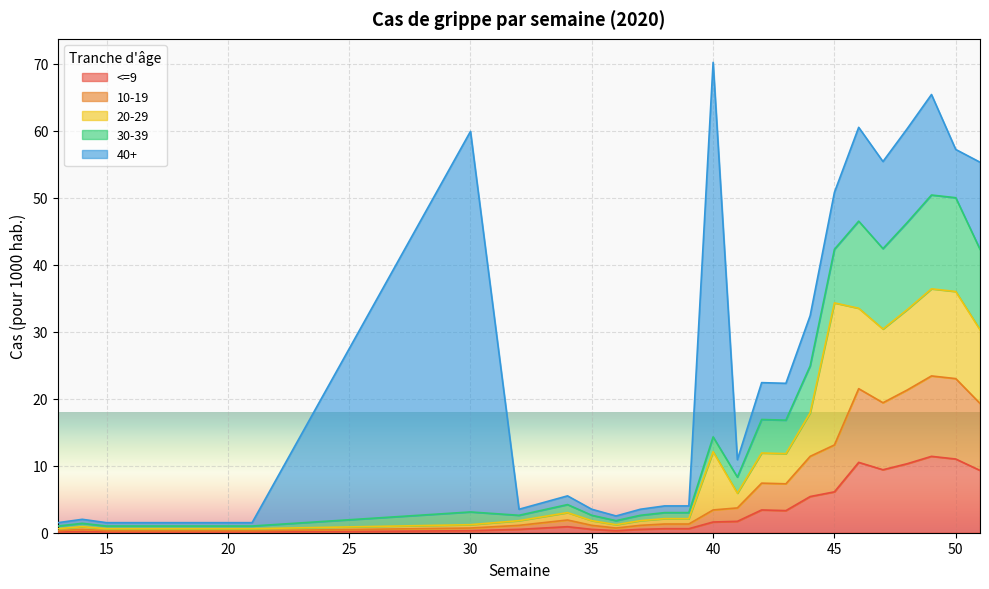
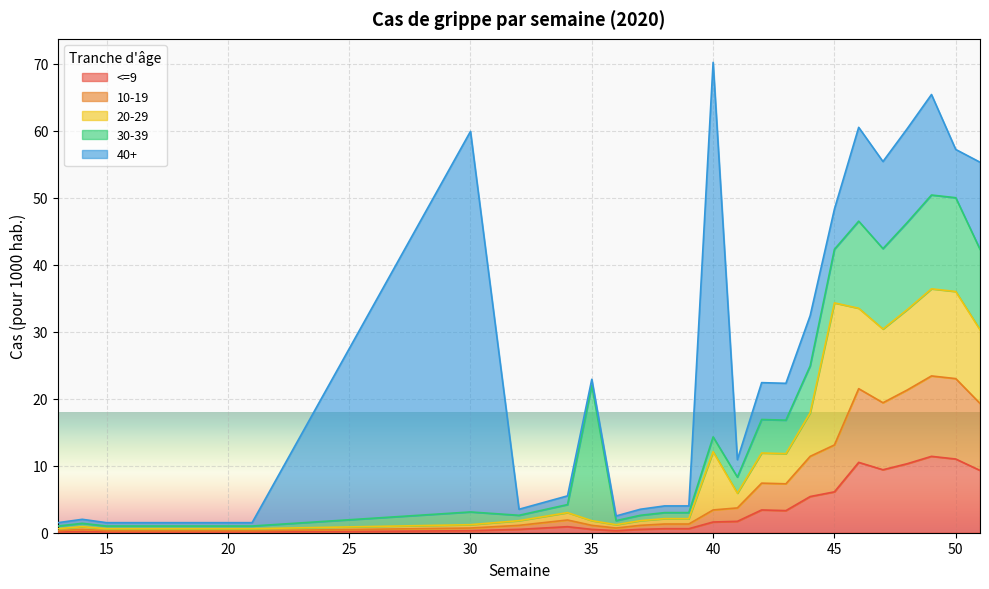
30-39, 35: 1 -> 20
40+, 45: 9 -> 6
